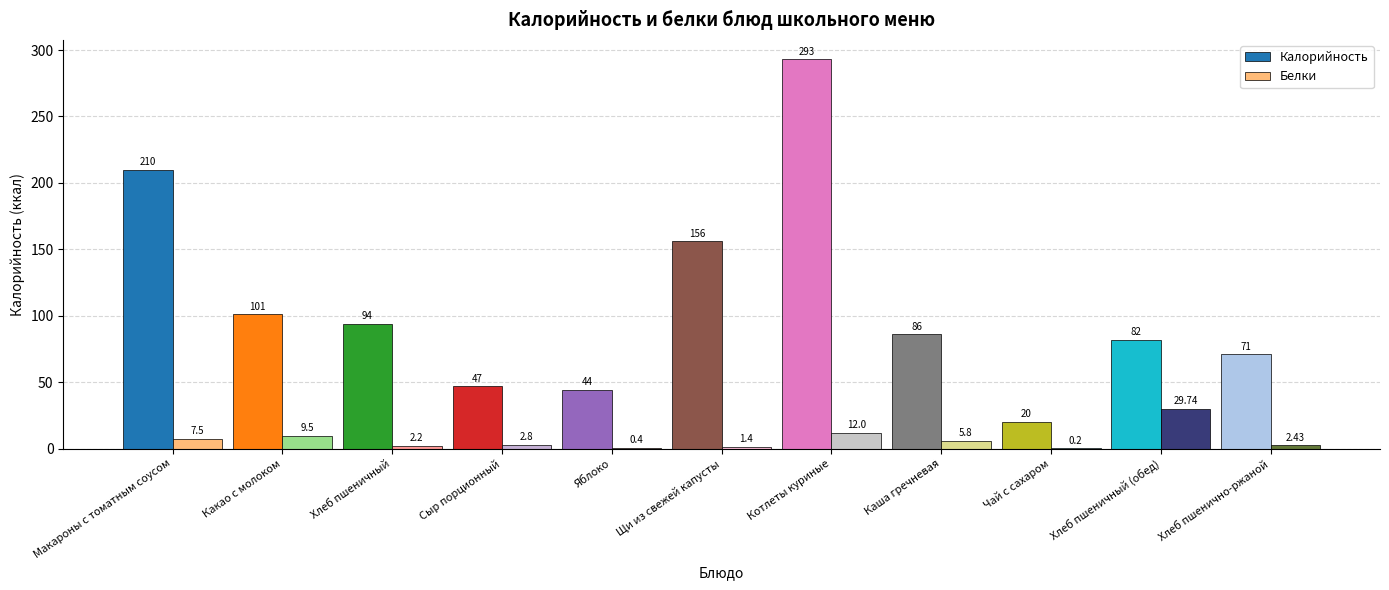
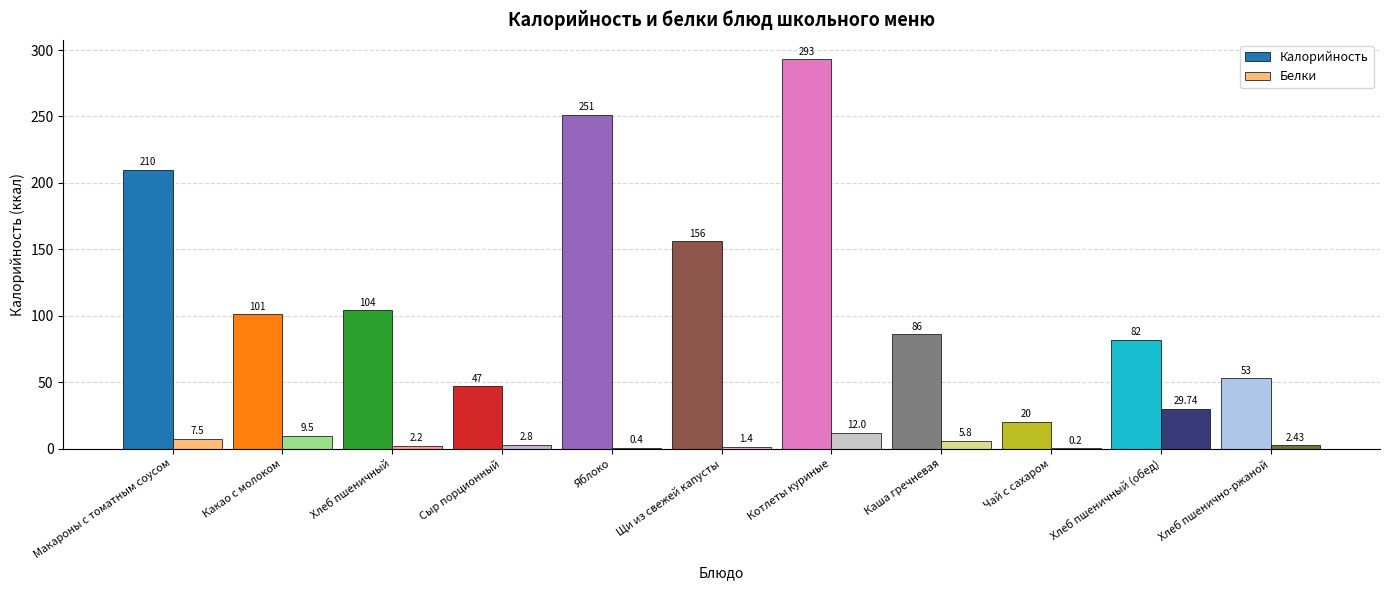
Калорийность, Хлеб пшеничный: 94 -> 104
Калорийность, Яблоко: 44 -> 251
Калорийность, Хлеб пшенично-ржаной: 71 -> 53
